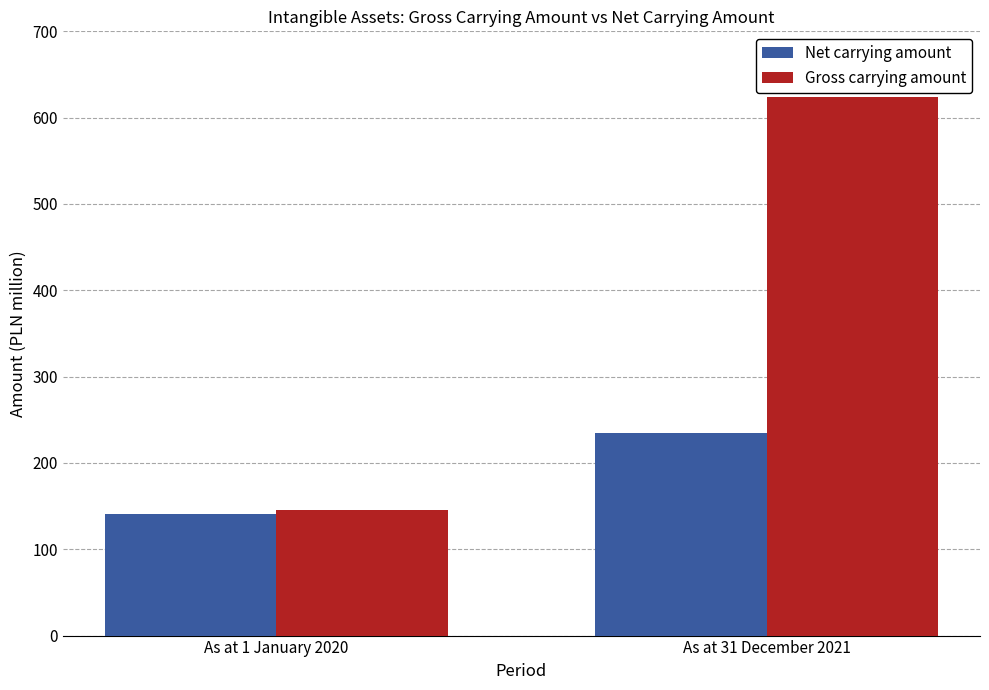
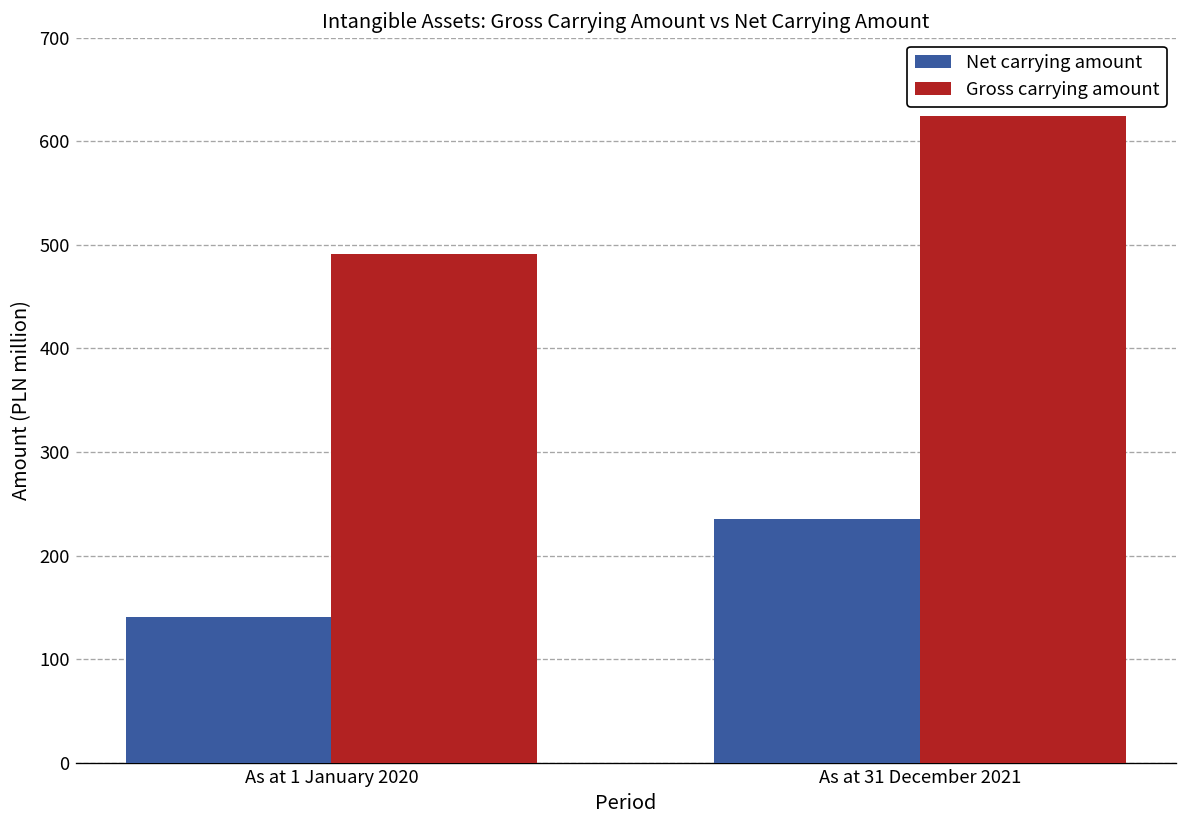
Gross carrying amount, As at 1 January 2020: 150 -> 490
